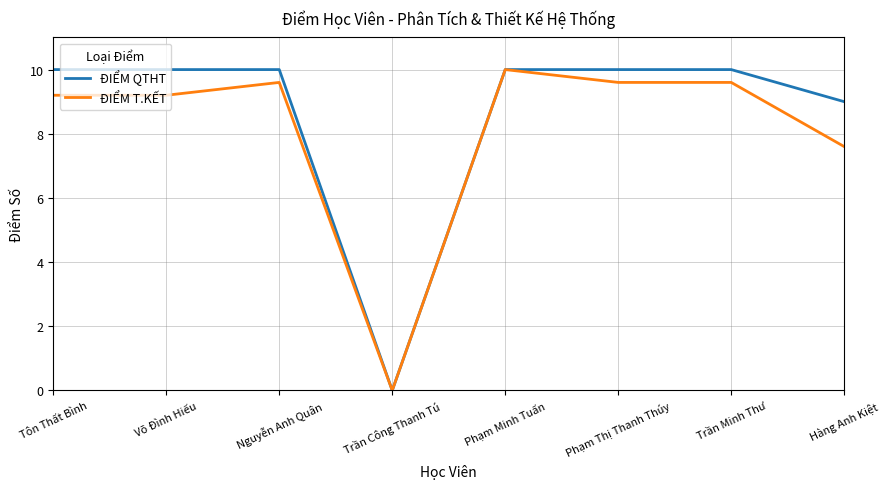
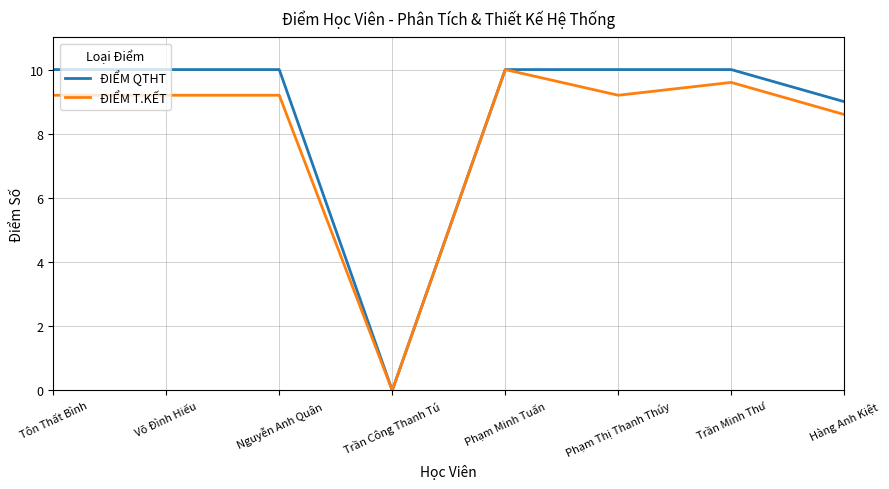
ĐIỂM T.KẾT, Nguyễn Anh Quân: 9.6 -> 9.2
ĐIỂM T.KẾT, Phạm Thị Thanh Thúy: 9.6 -> 9.2
ĐIỂM T.KẾT, Hàng Anh Kiệt: 7.6 -> 8.6
